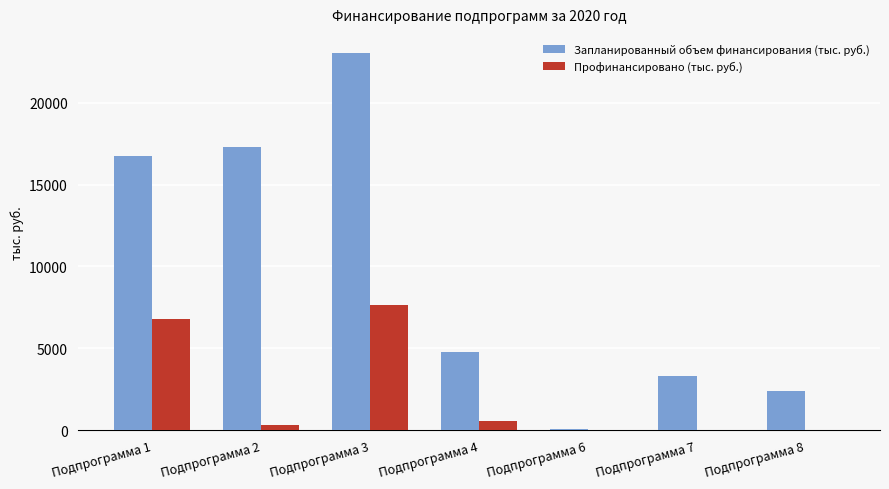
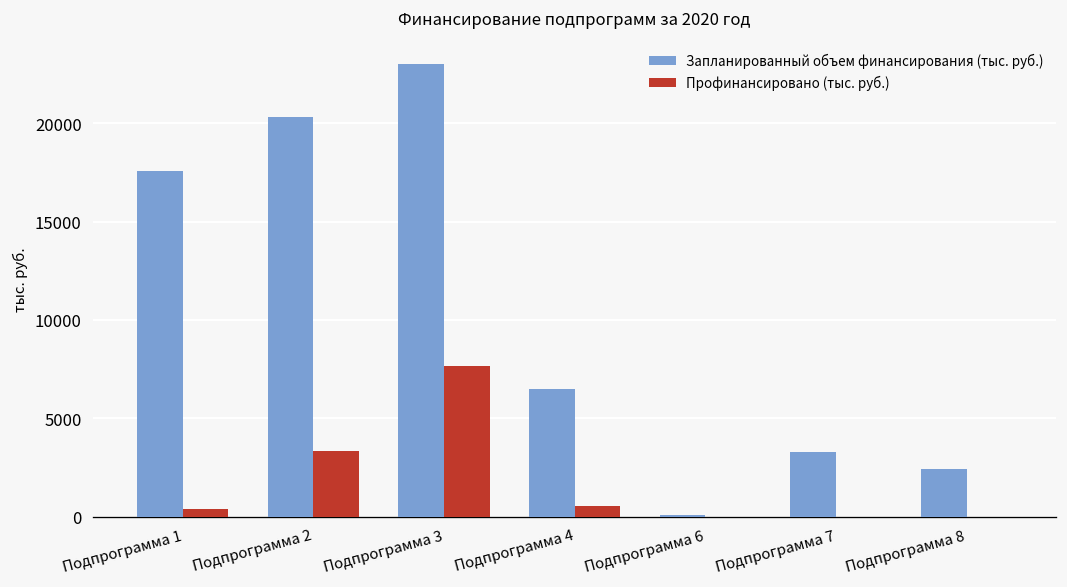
Запланированный объем финансирования (тыс. руб.), Подпрограмма 1: 16700 -> 17600
Профинансировано (тыс. руб.), Подпрограмма 1: 6800 -> 400
Запланированный объем финансирования (тыс. руб.), Подпрограмма 2: 17300 -> 20300
Профинансировано (тыс. руб.), Подпрограмма 2: 300 -> 3400
Запланированный объем финансирования (тыс. руб.), Подпрограмма 4: 4800 -> 6500
